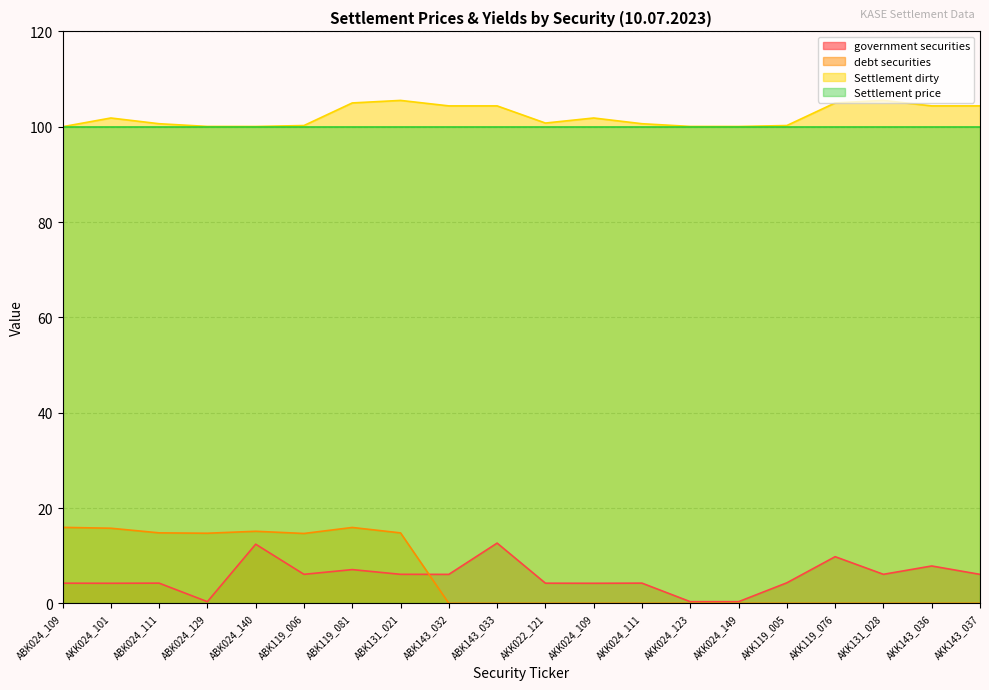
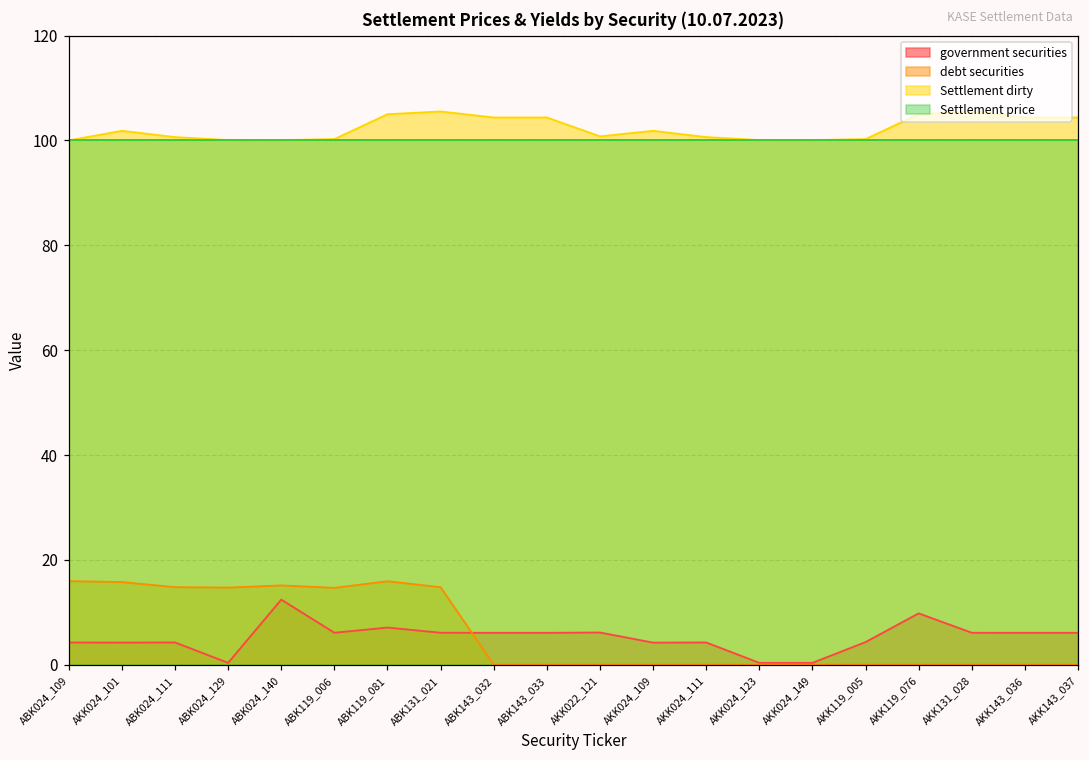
government securities, ABK143_033: 13 -> 6
government securities, AKK022_121: 4 -> 6
government securities, AKK143_036: 8 -> 6
